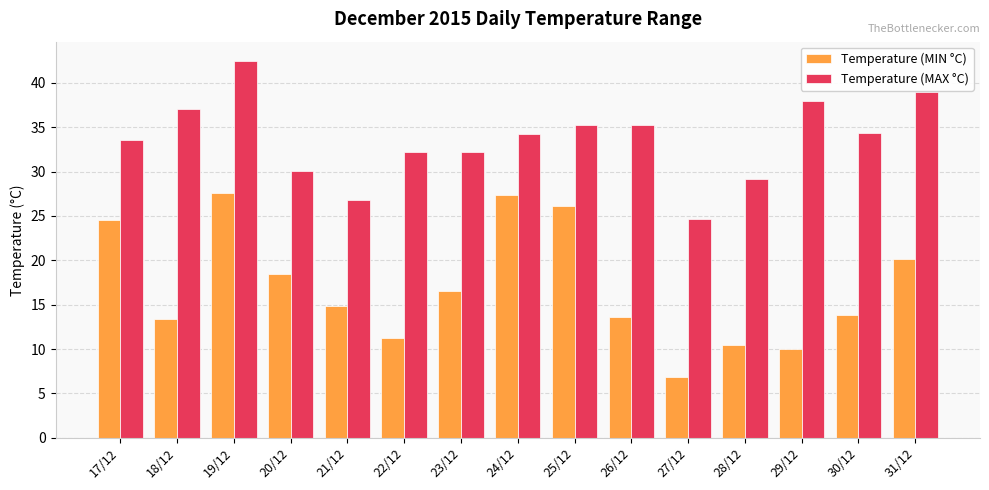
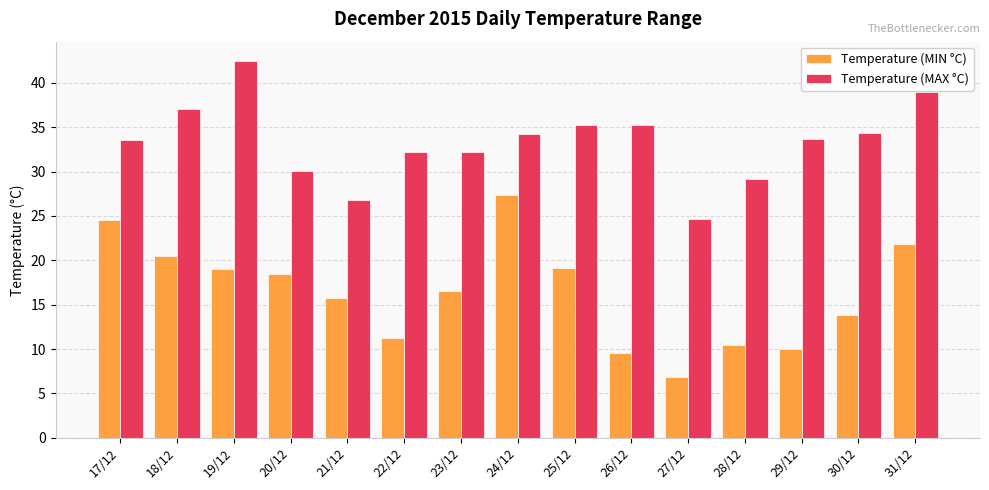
Temperature (MIN °C), 18/12: 13 -> 21
Temperature (MIN °C), 19/12: 28 -> 19
Temperature (MIN °C), 21/12: 15 -> 16
Temperature (MIN °C), 25/12: 26 -> 19
Temperature (MIN °C), 26/12: 14 -> 10
Temperature (MAX °C), 29/12: 38 -> 34
Temperature (MIN °C), 31/12: 20 -> 22
